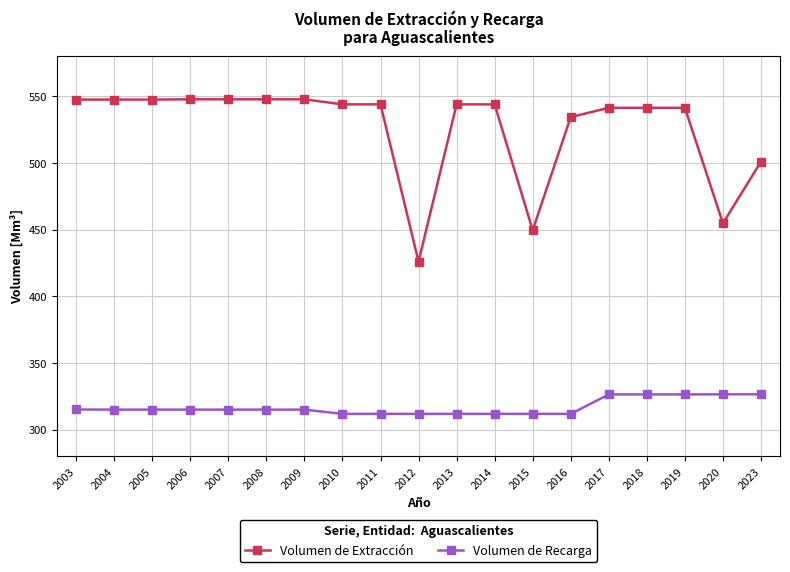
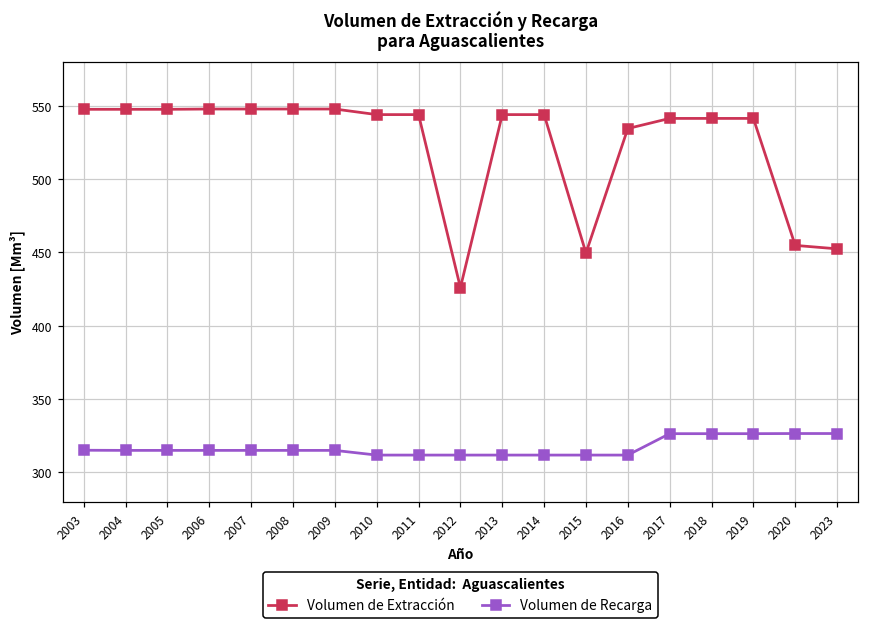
Volumen de Extracción, 2023: 501 -> 452
